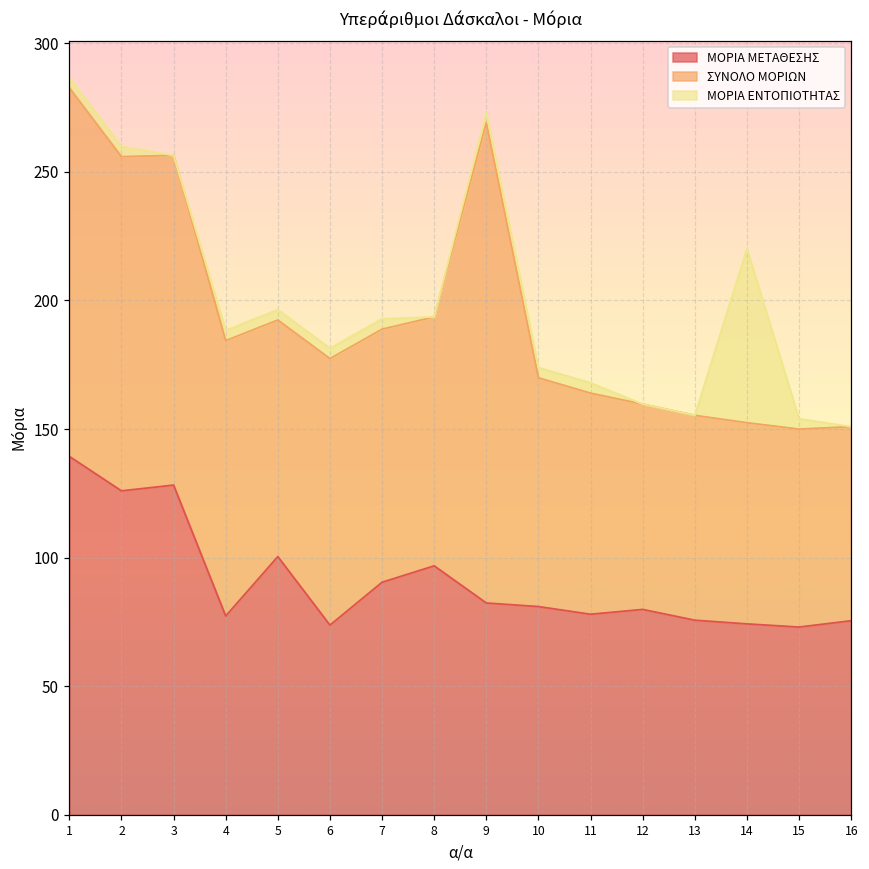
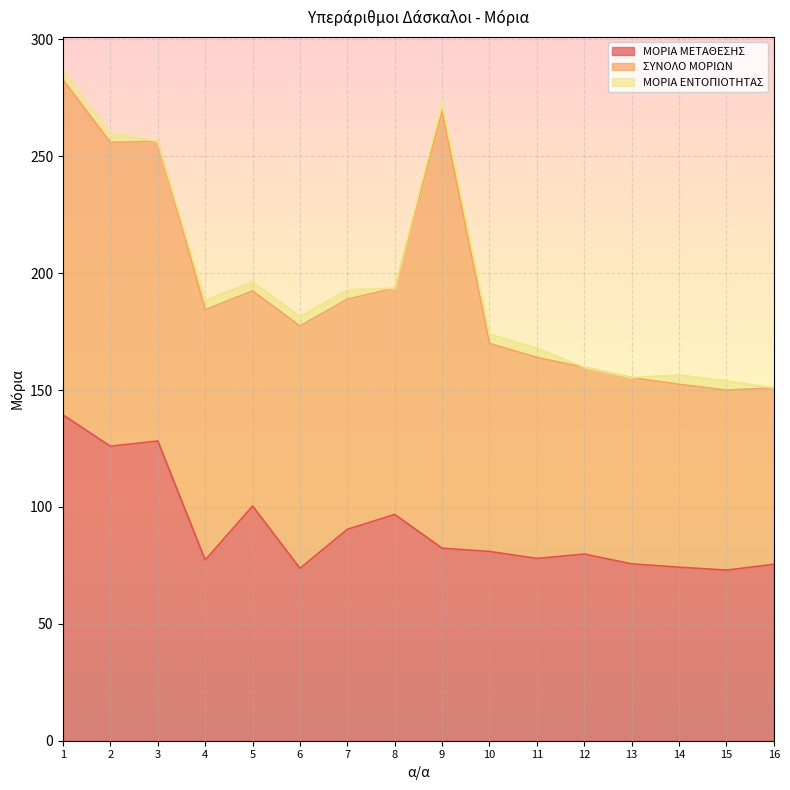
ΜΟΡΙΑ ΕΝΤΟΠΙΟΤΗΤΑΣ, 14: 68 -> 4
